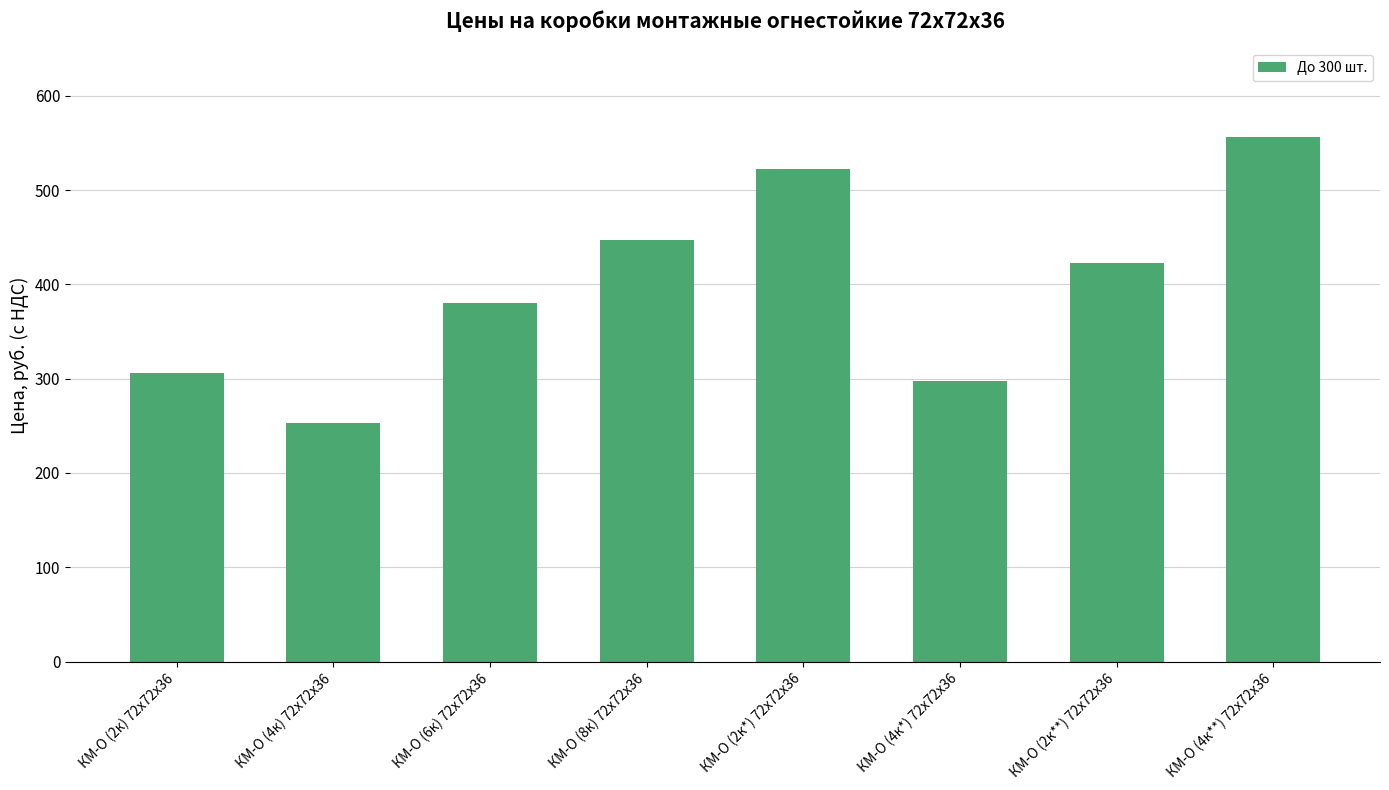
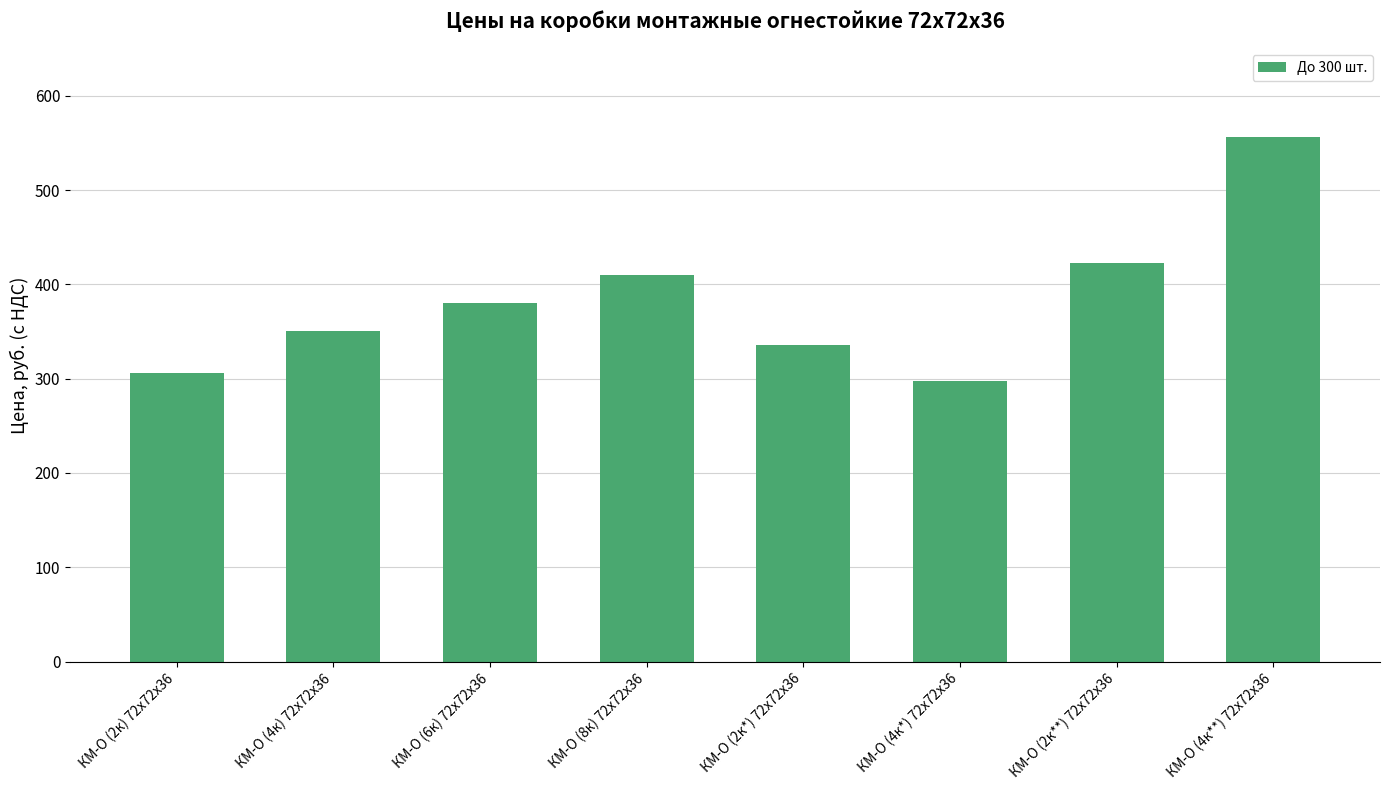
КМ-О (4к) 72х72х36: 250 -> 350
КМ-О (8к) 72х72х36: 450 -> 410
КМ-О (2к*) 72х72х36: 520 -> 340
